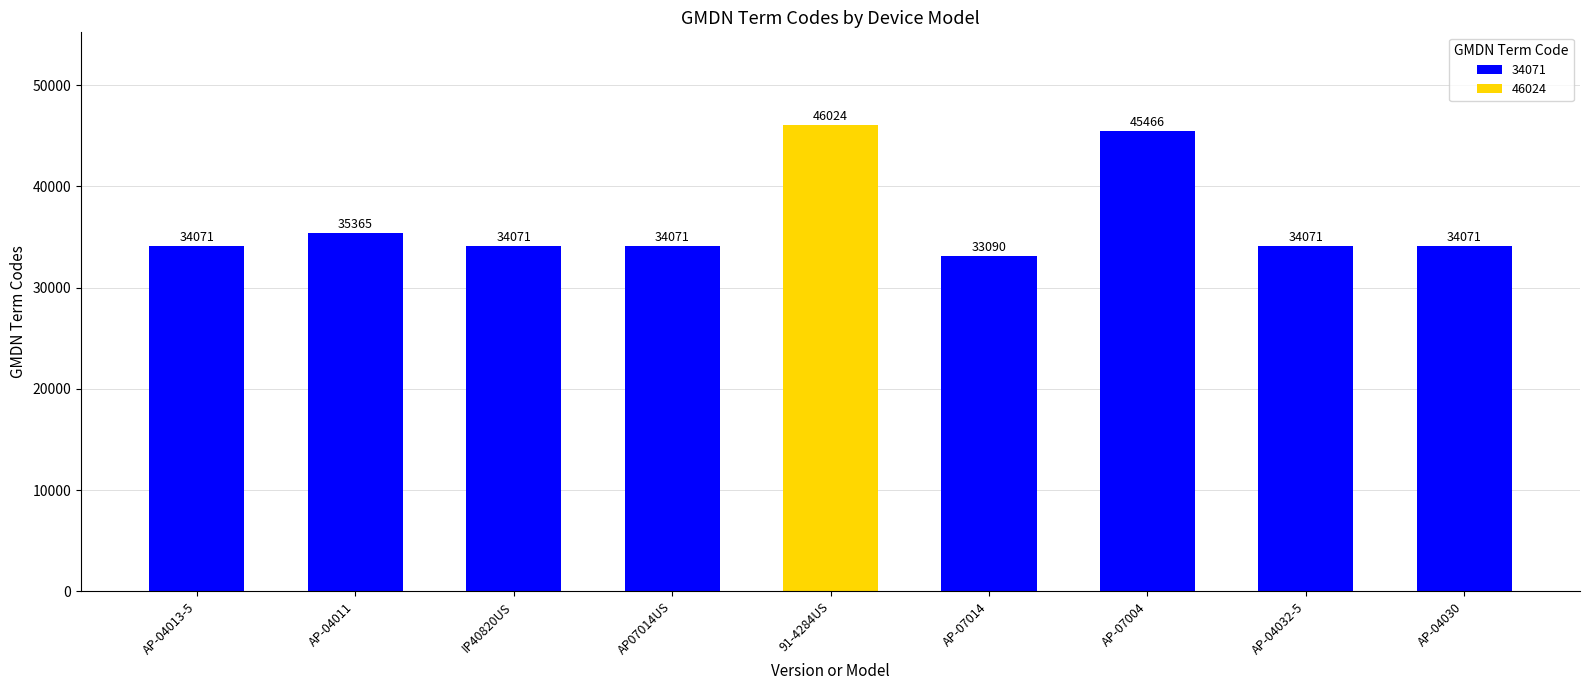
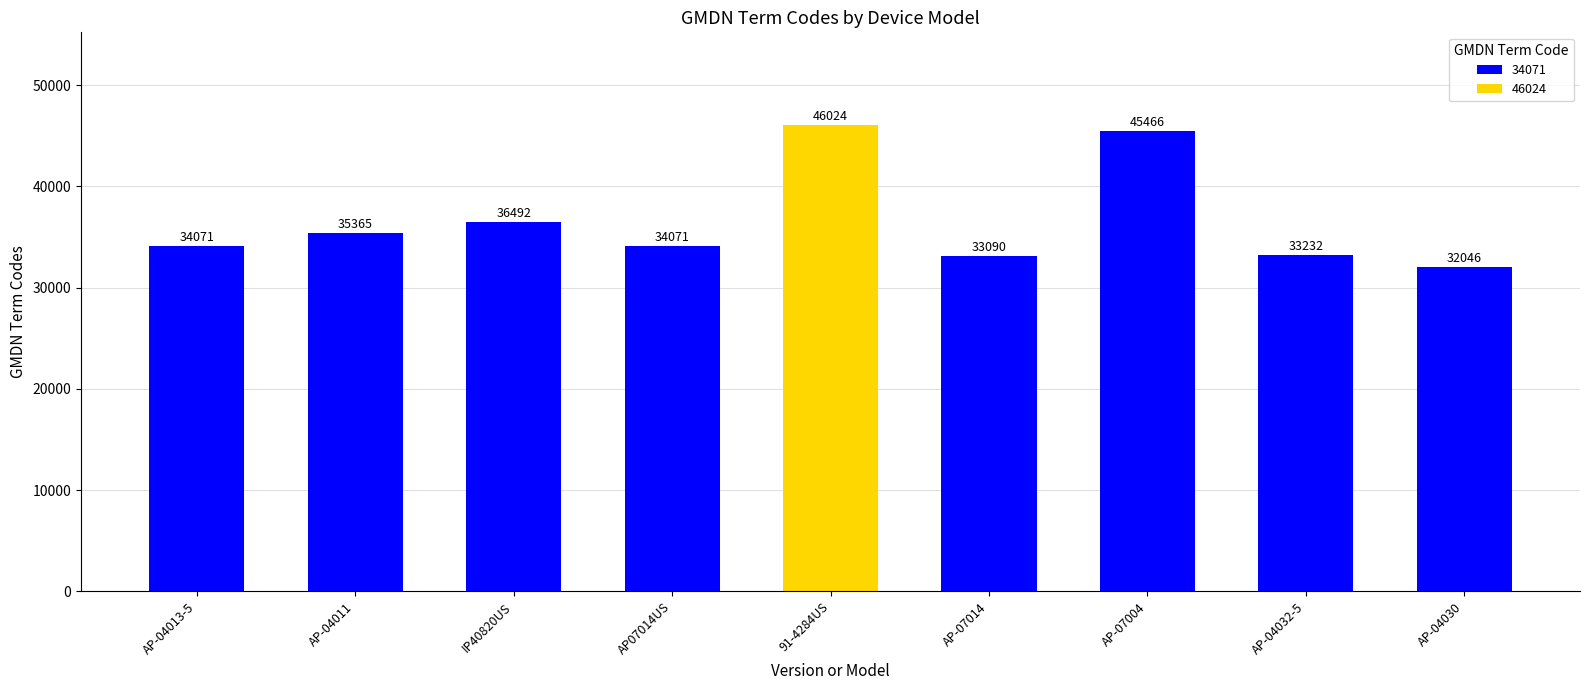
IP40820US: 34071 -> 36492
AP-04032-5: 34071 -> 33232
AP-04030: 34071 -> 32046
